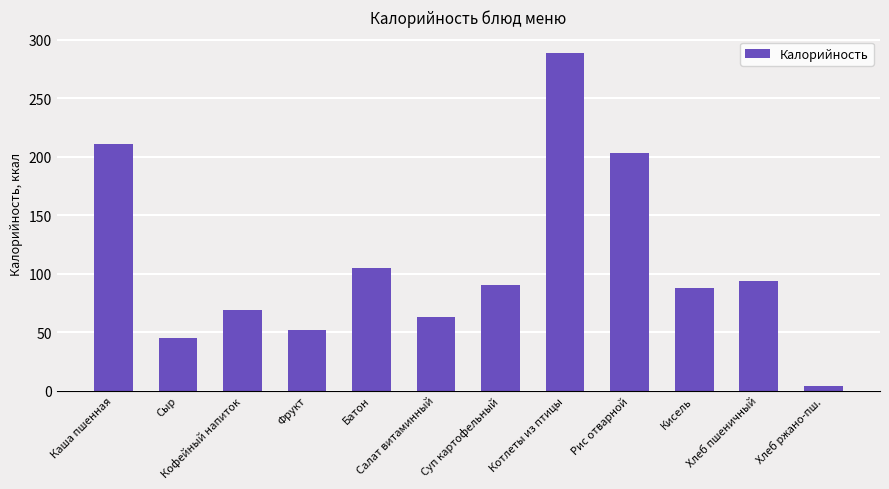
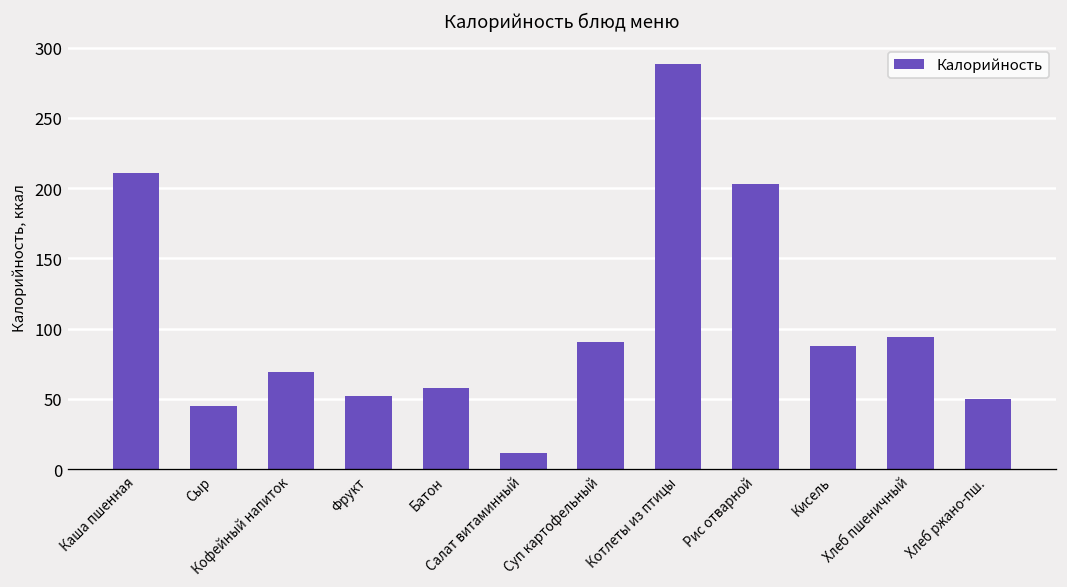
Батон: 104 -> 58
Салат витаминный: 63 -> 11
Хлеб ржано-пш.: 4 -> 50
